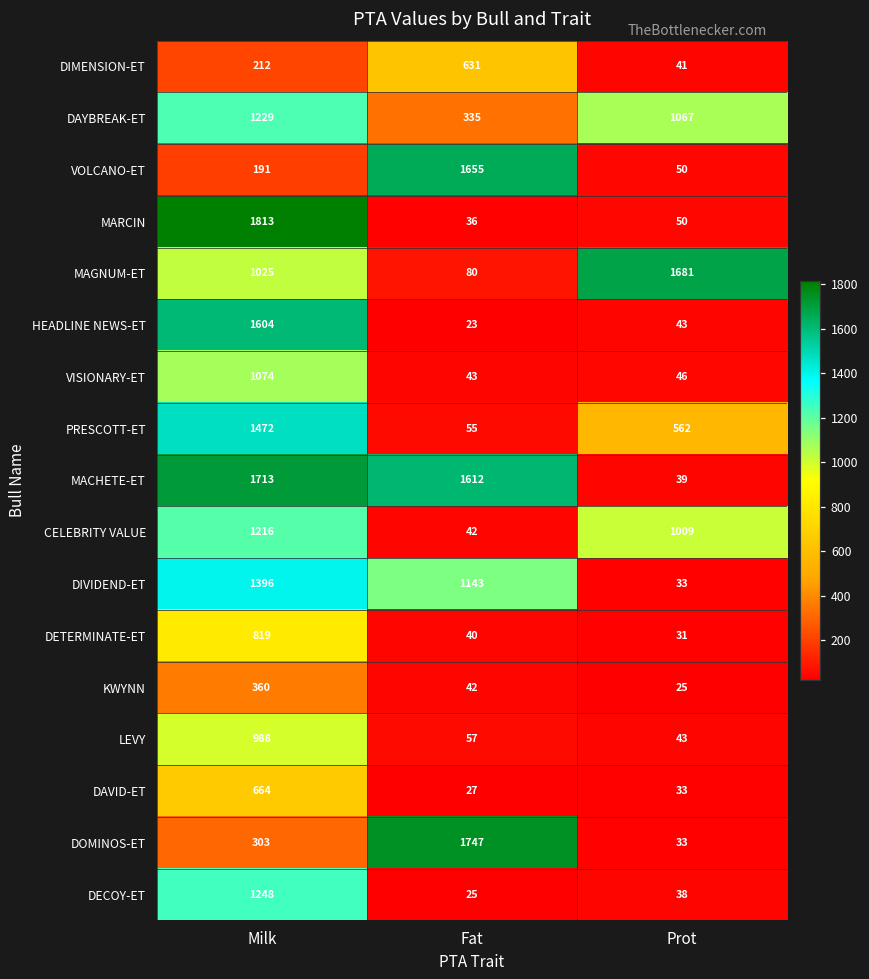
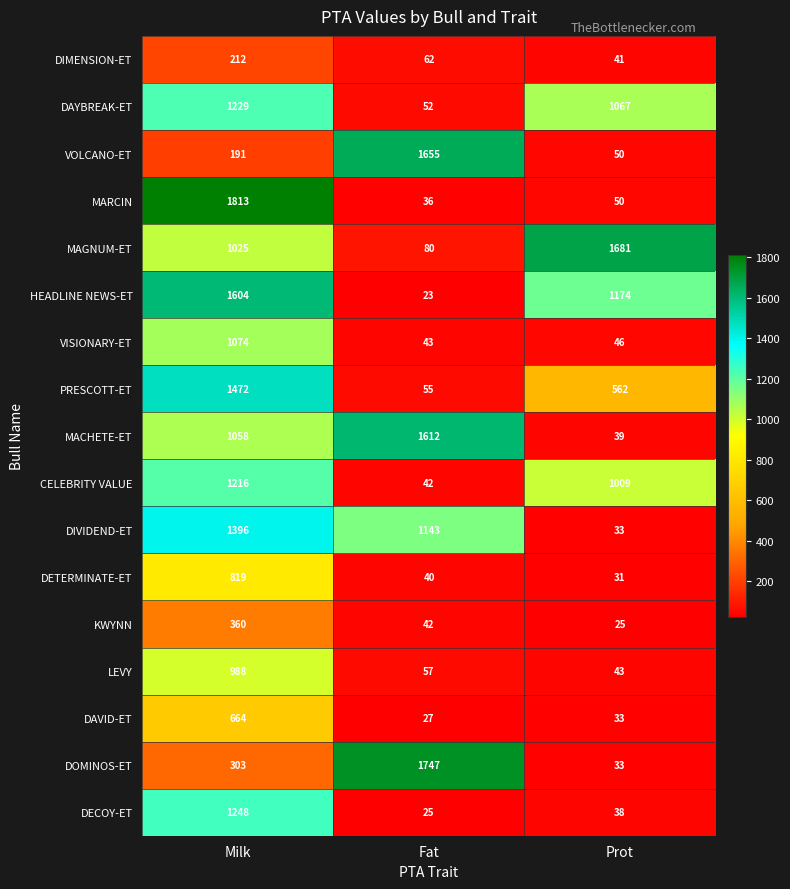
DIMENSION-ET, Fat: 631 -> 62
DAYBREAK-ET, Fat: 335 -> 52
HEADLINE NEWS-ET, Prot: 43 -> 1174
MACHETE-ET, Milk: 1713 -> 1058
